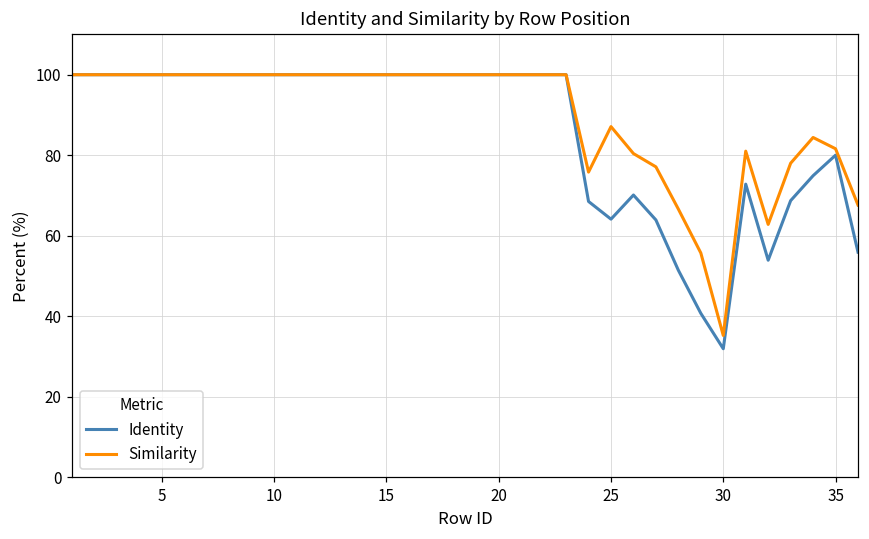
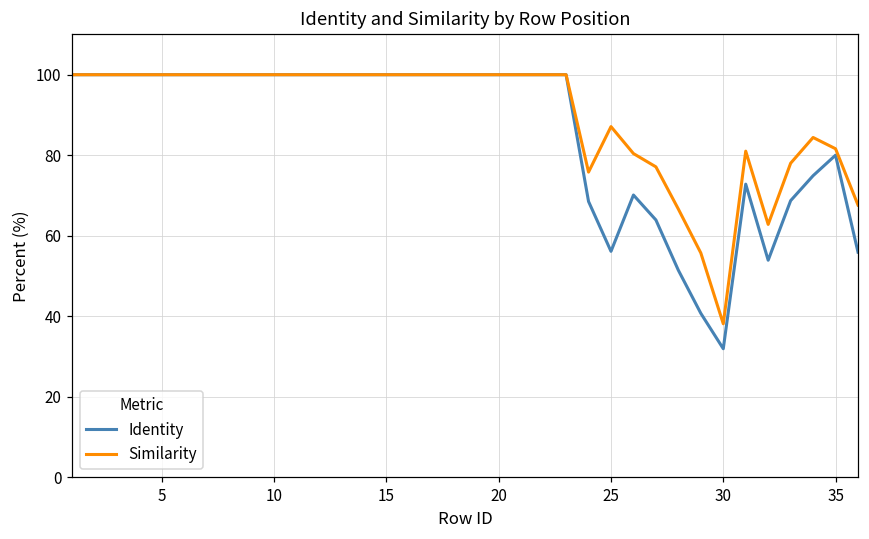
Identity, 25: 64 -> 56
Similarity, 30: 35 -> 38
